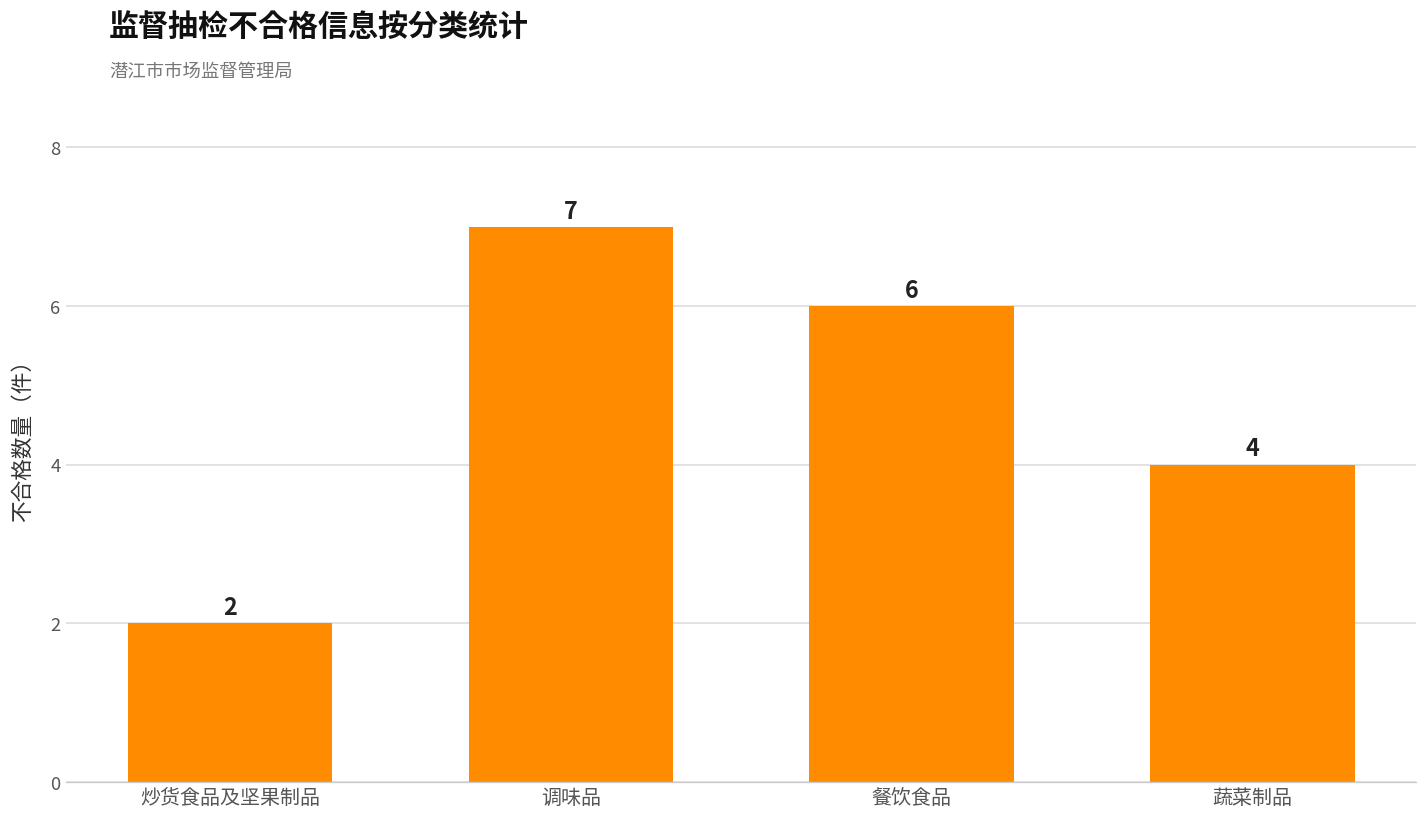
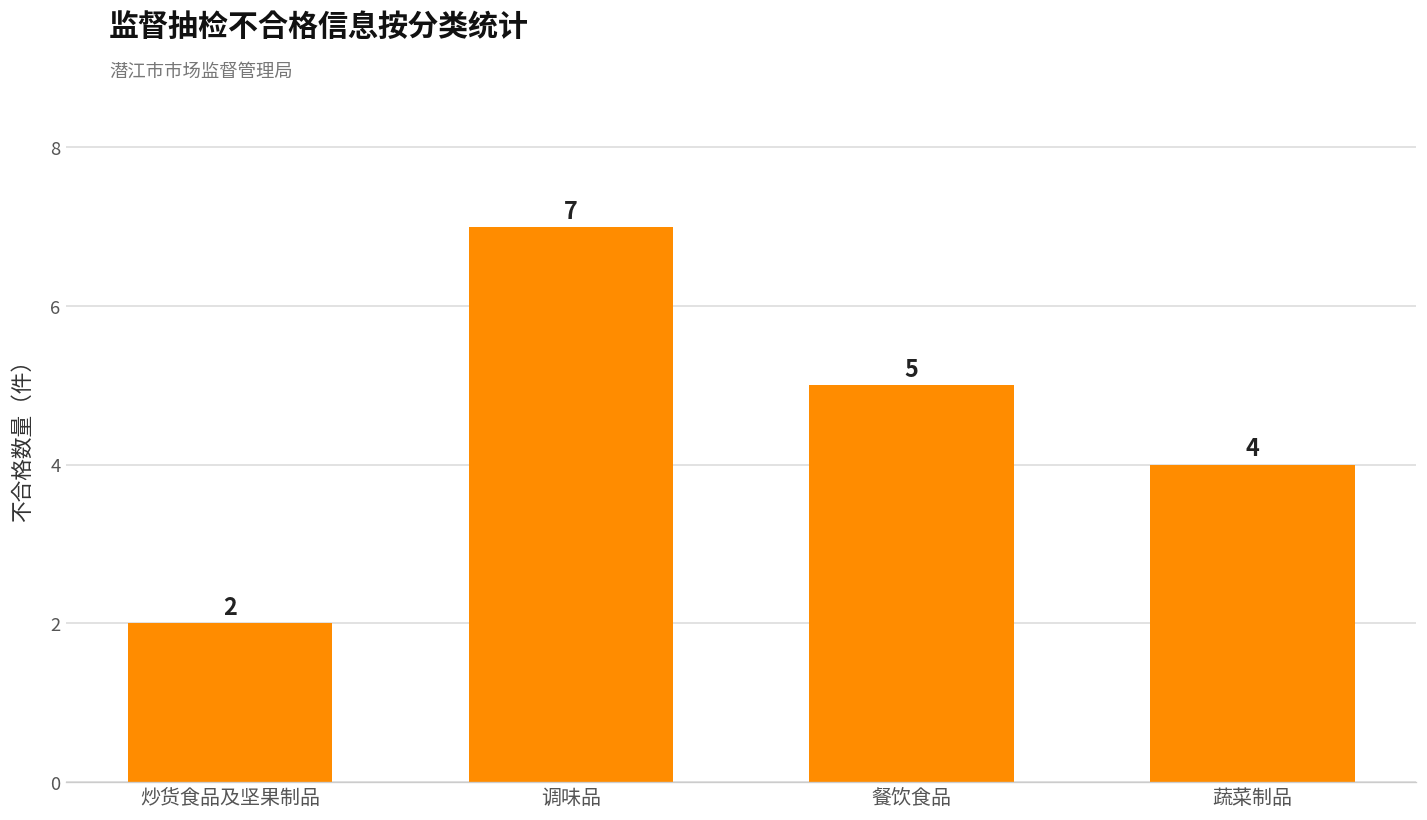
餐饮食品: 6 -> 5
